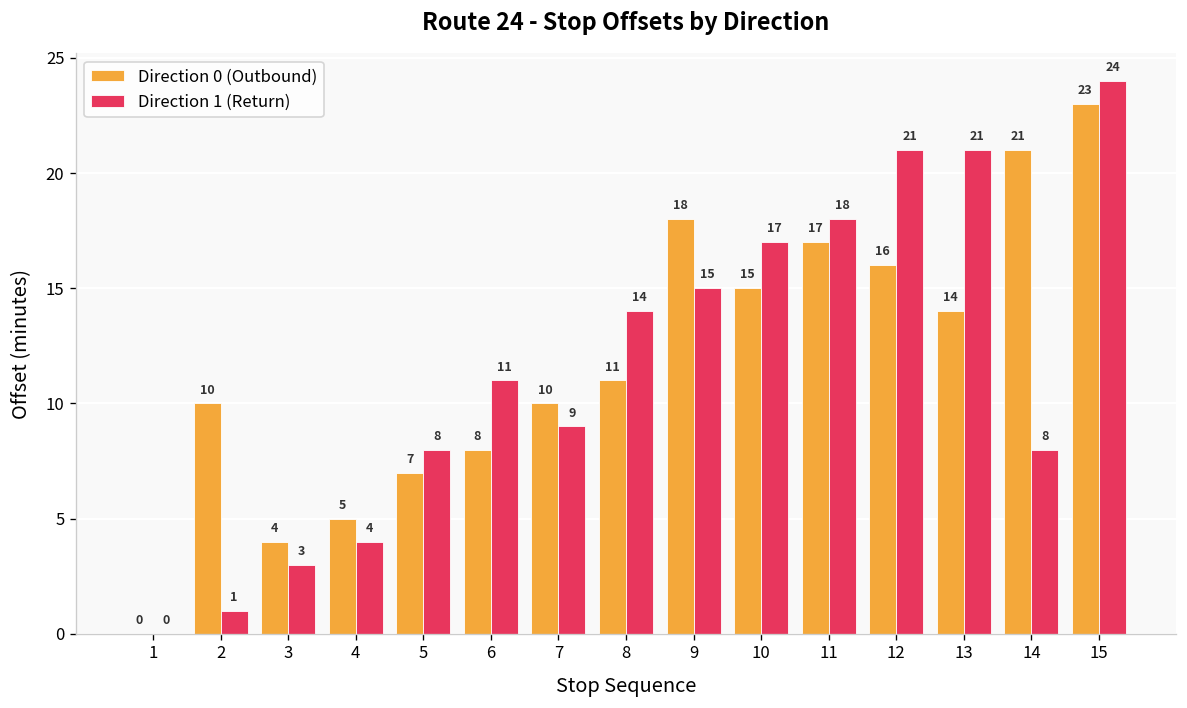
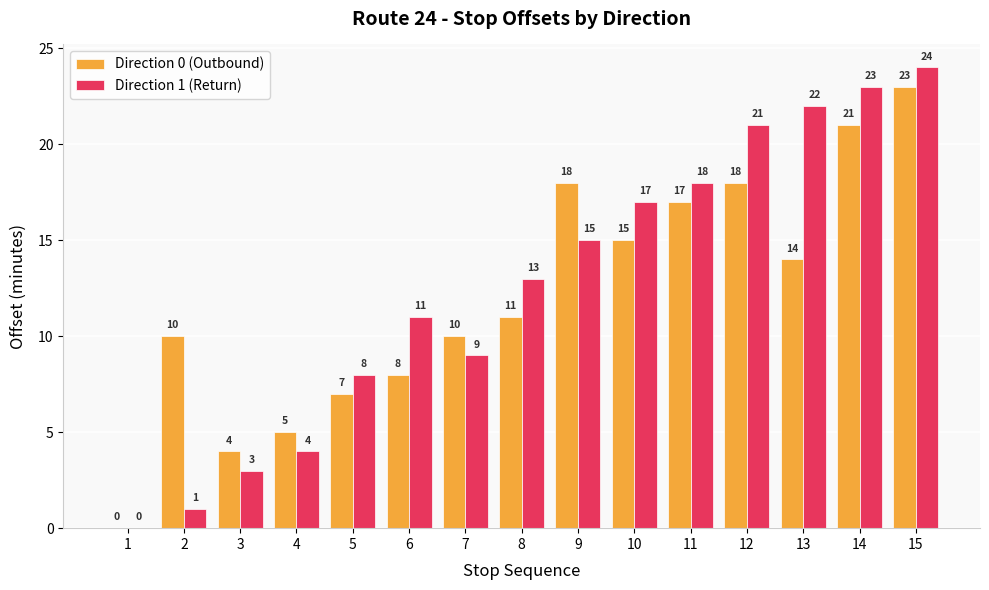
Direction 1 (Return), 8: 14 -> 13
Direction 0 (Outbound), 12: 16 -> 18
Direction 1 (Return), 13: 21 -> 22
Direction 1 (Return), 14: 8 -> 23
